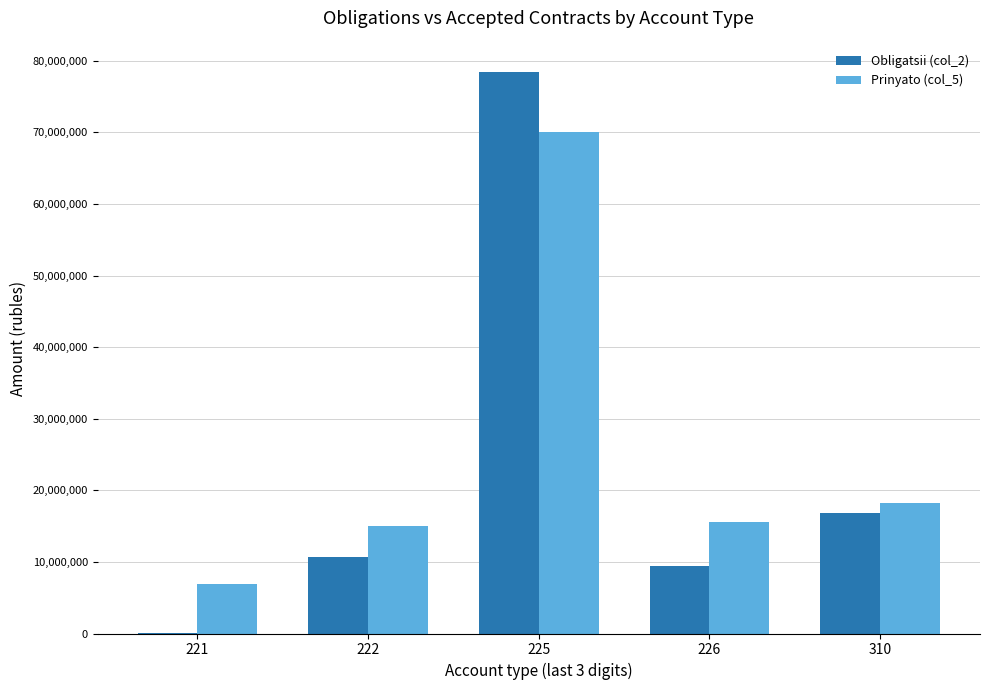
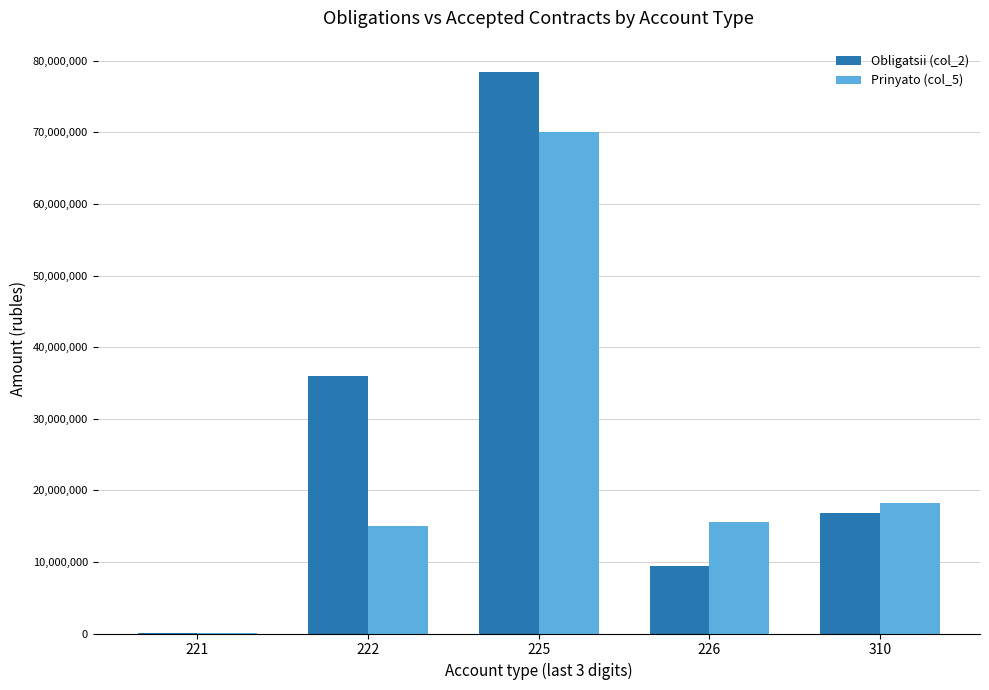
Prinyato (col_5), 221: 7,000,000 -> 0
Obligatsii (col_2), 222: 11,000,000 -> 36,000,000
